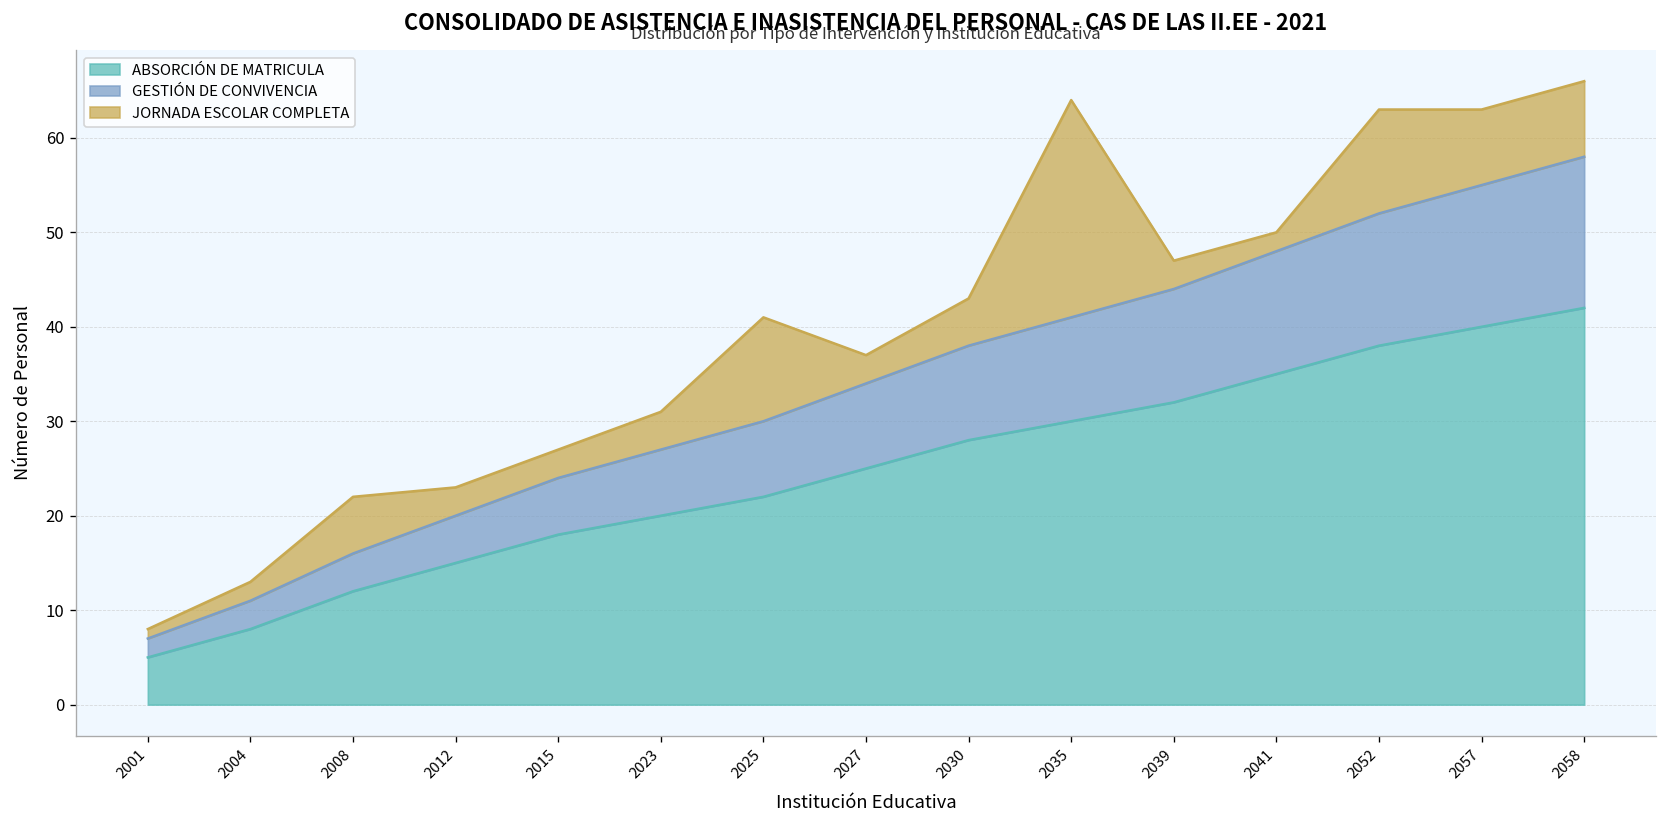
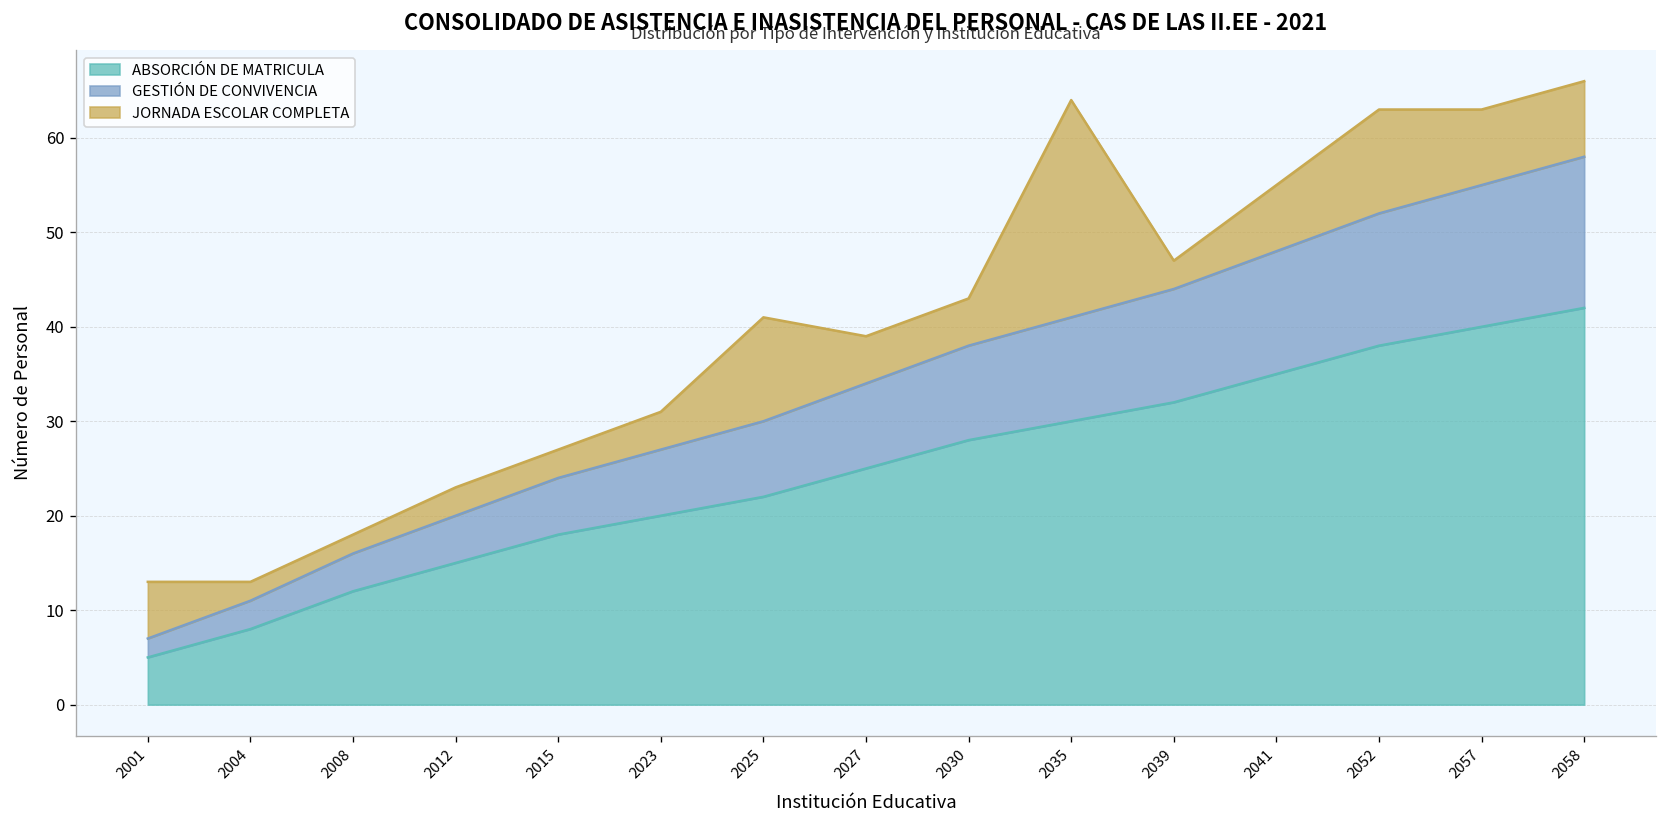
JORNADA ESCOLAR COMPLETA, 2001: 1 -> 6
JORNADA ESCOLAR COMPLETA, 2008: 6 -> 2
JORNADA ESCOLAR COMPLETA, 2027: 3 -> 5
JORNADA ESCOLAR COMPLETA, 2041: 2 -> 7
